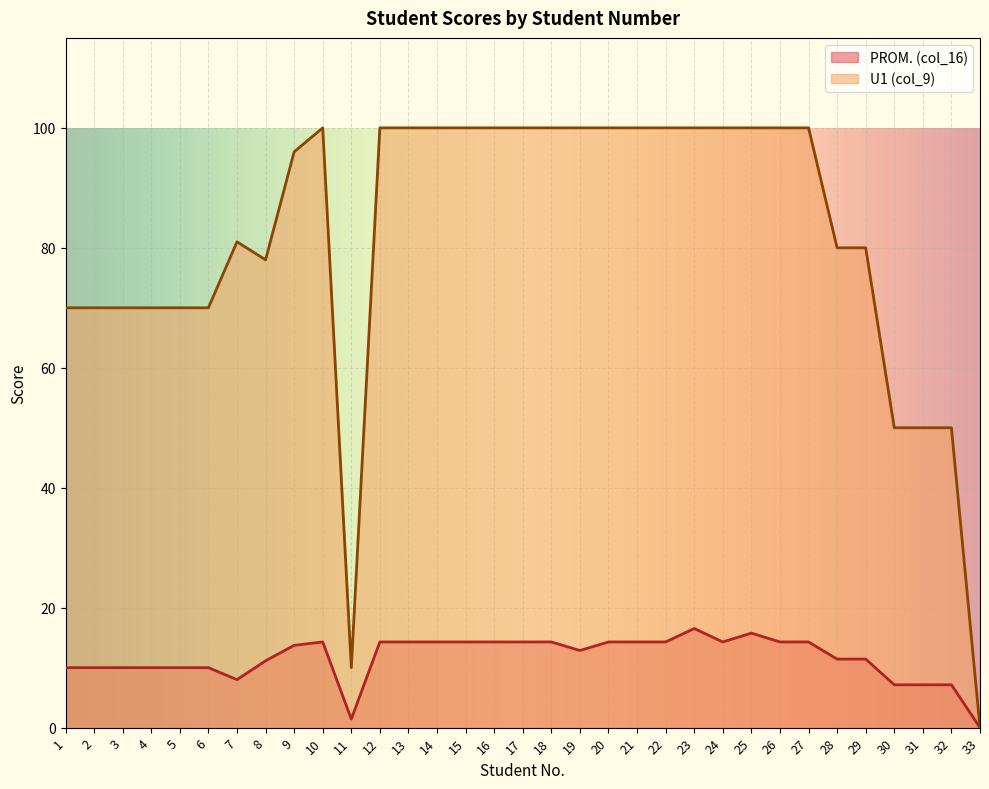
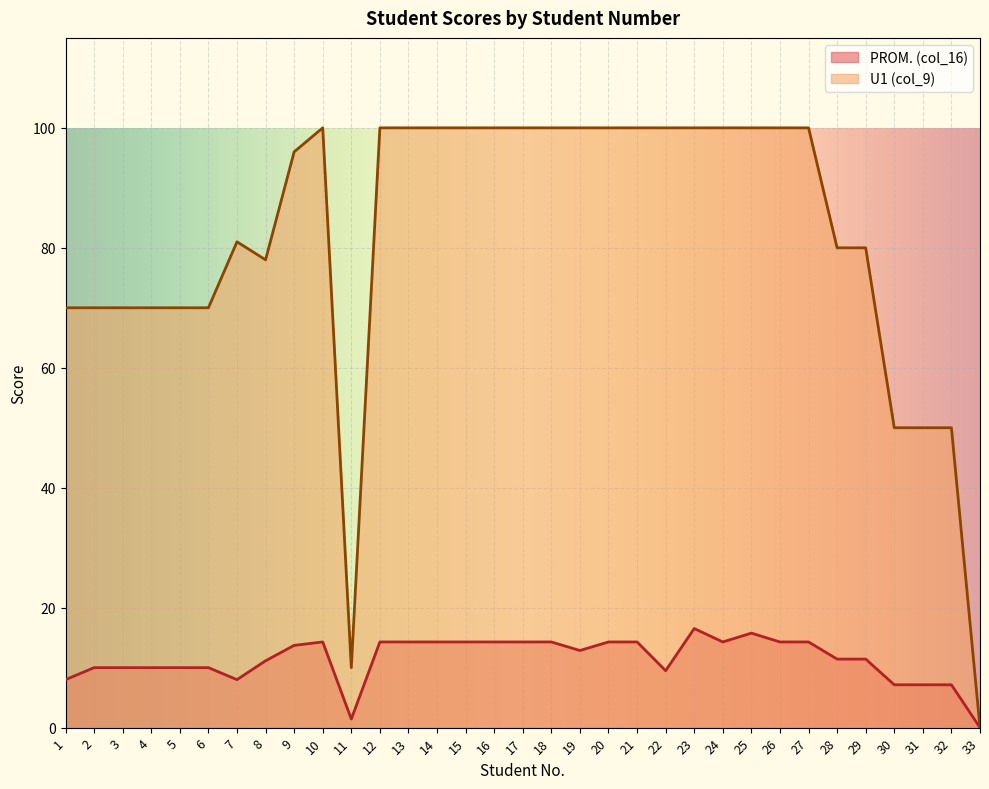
PROM. (col_16), 1: 10 -> 8
PROM. (col_16), 22: 14 -> 9
